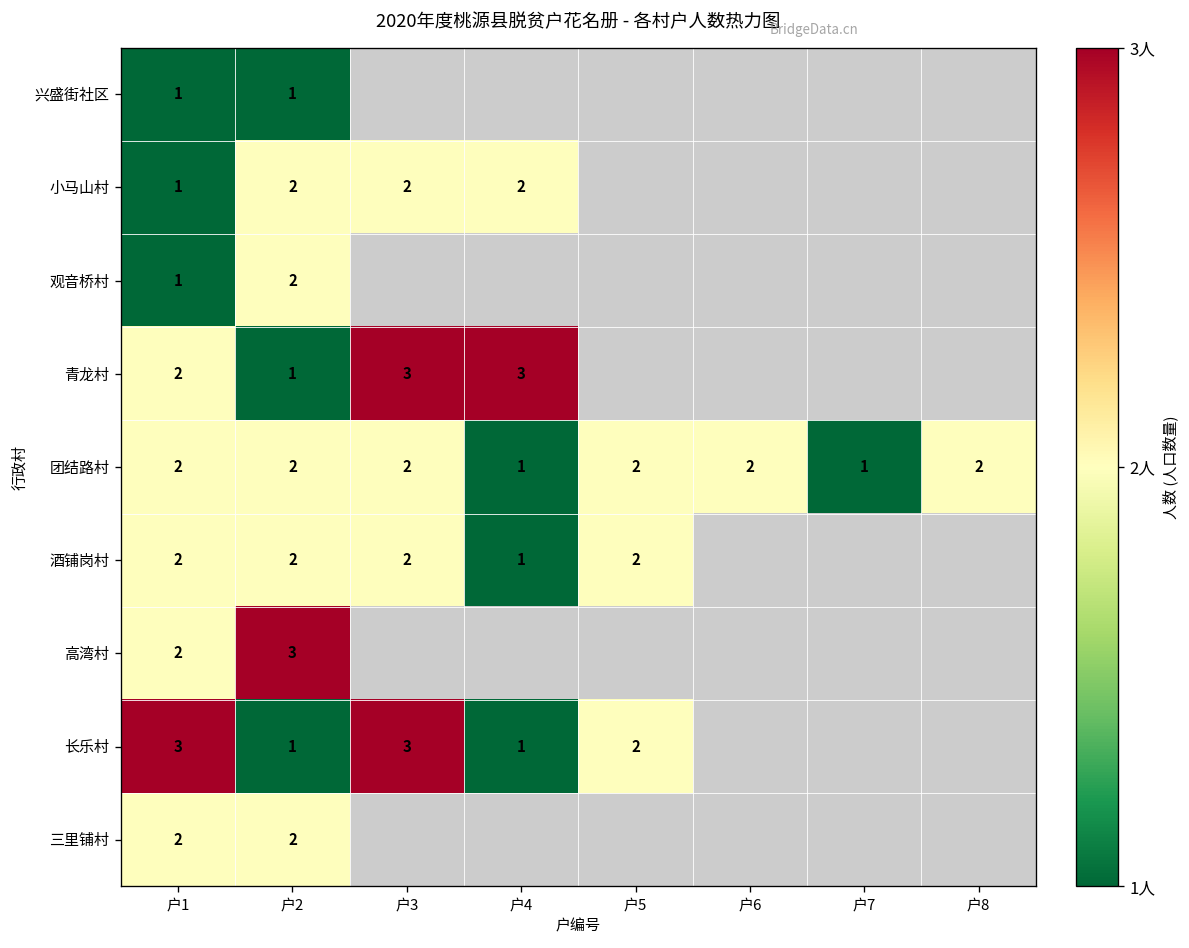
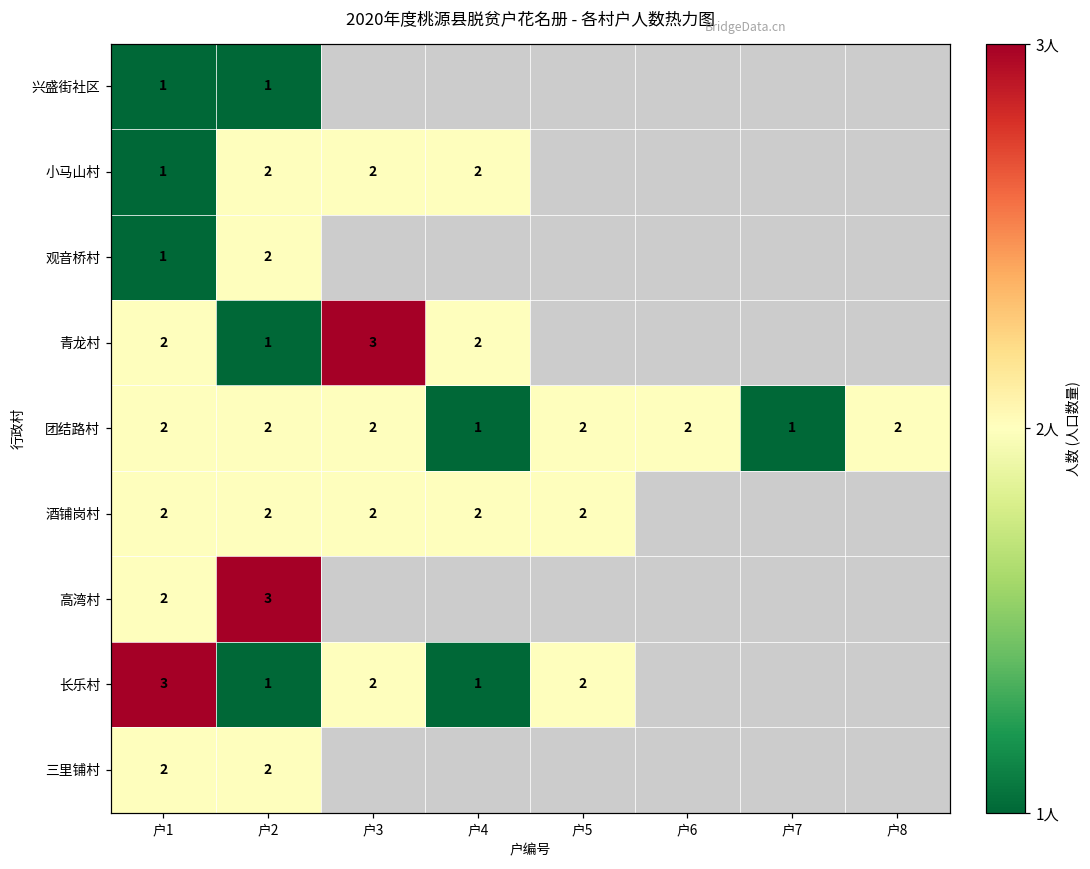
青龙村, 户4: 3 -> 2
酒铺岗村, 户4: 1 -> 2
长乐村, 户3: 3 -> 2
